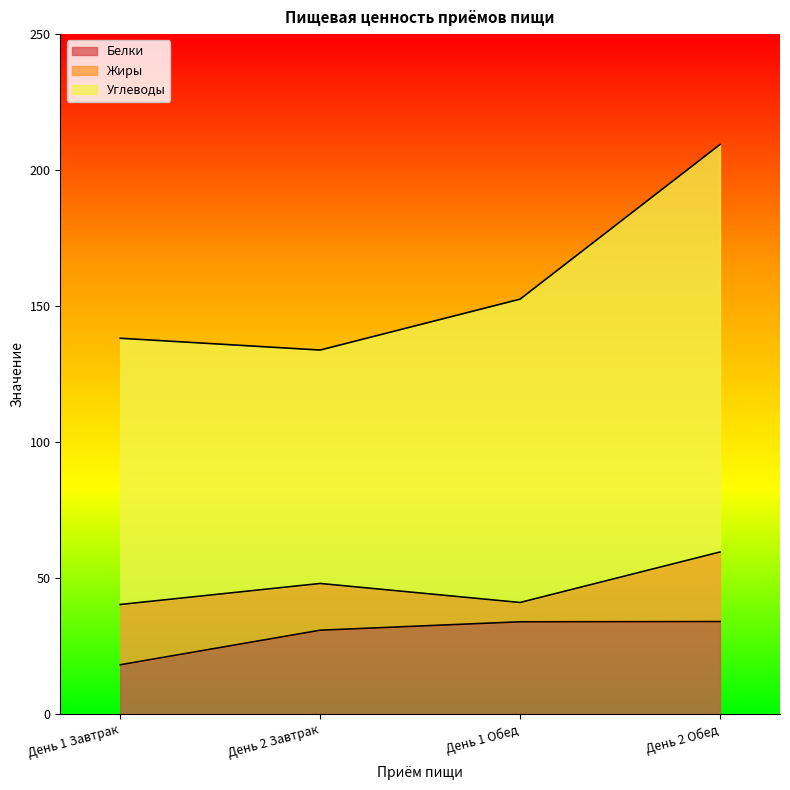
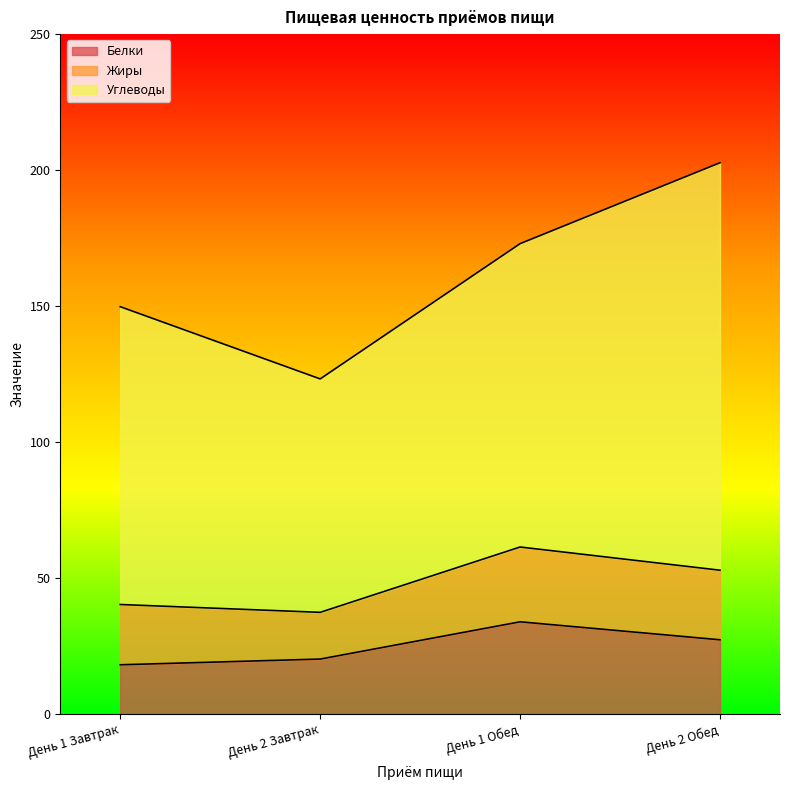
Углеводы, День 1 Завтрак: 98 -> 110
Белки, День 2 Завтрак: 31 -> 20
Жиры, День 1 Обед: 7 -> 28
Белки, День 2 Обед: 34 -> 27
